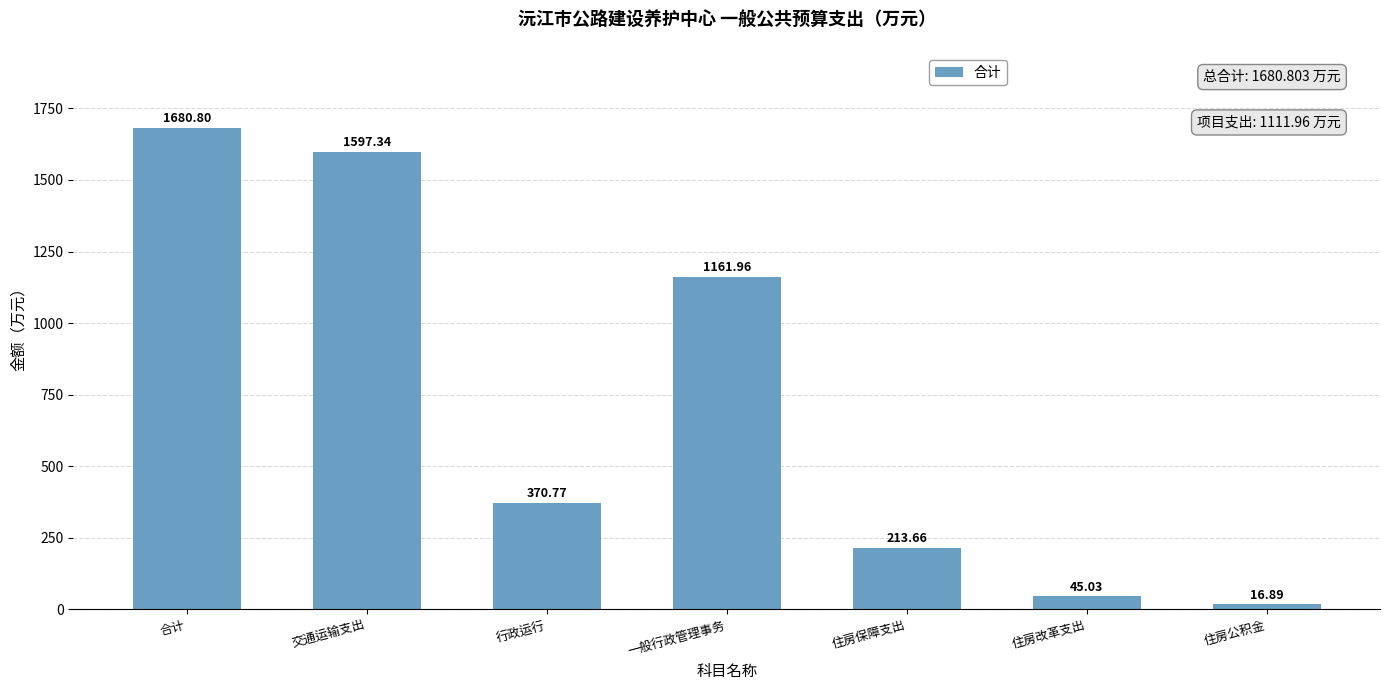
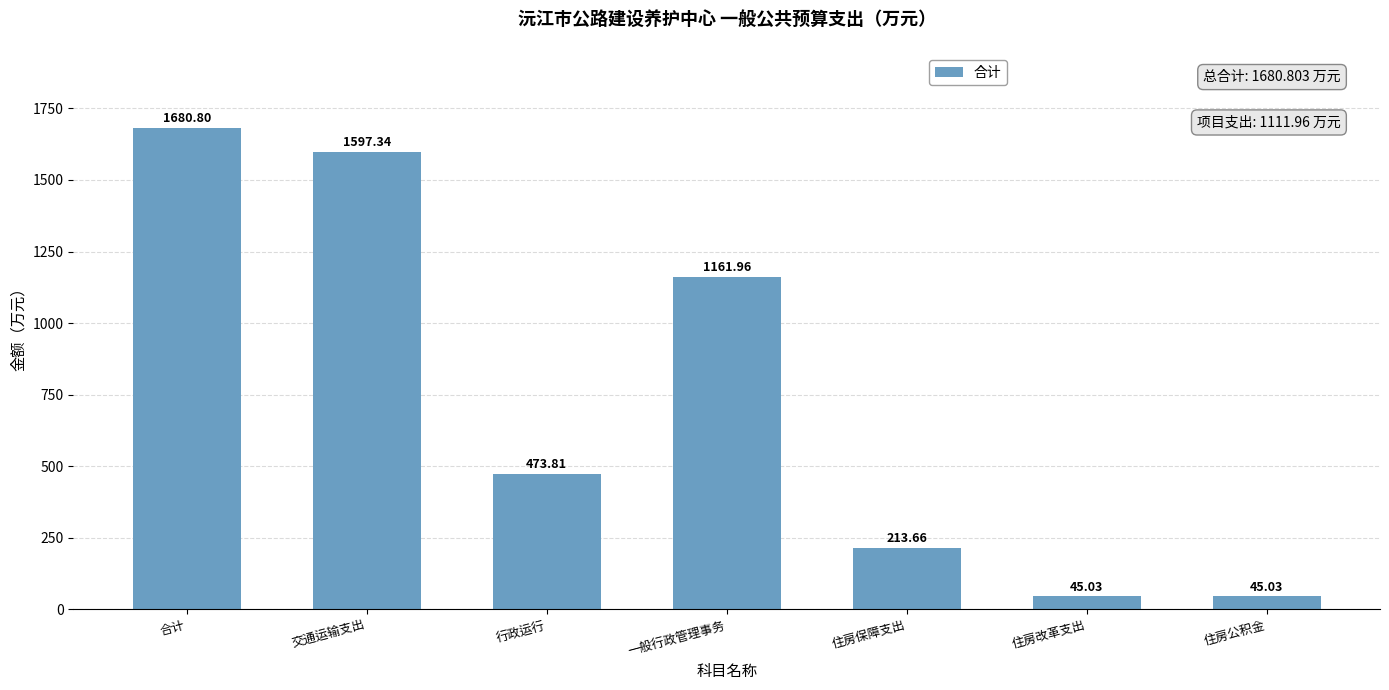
行政运行: 370.77 -> 473.81
住房公积金: 16.89 -> 45.03
